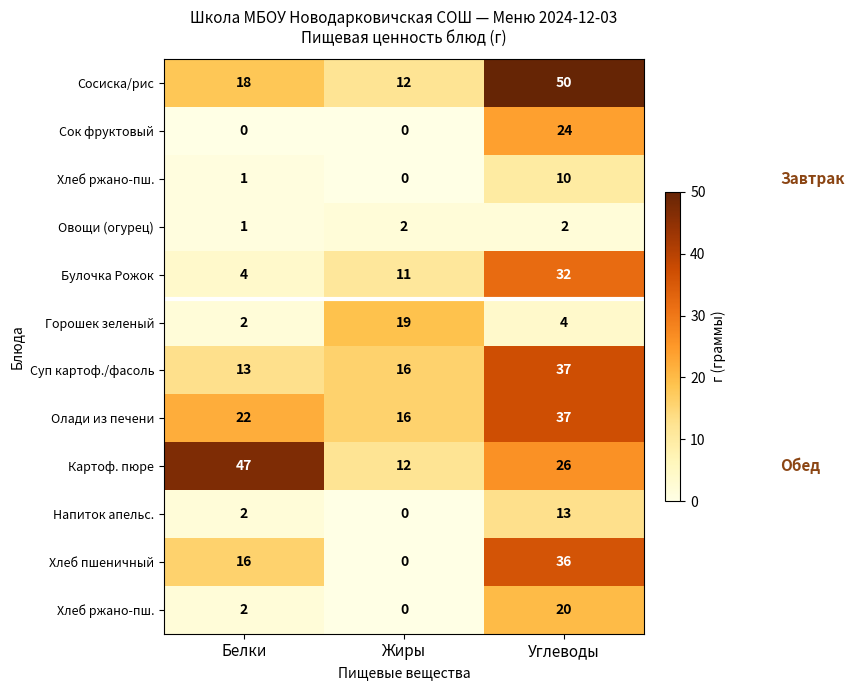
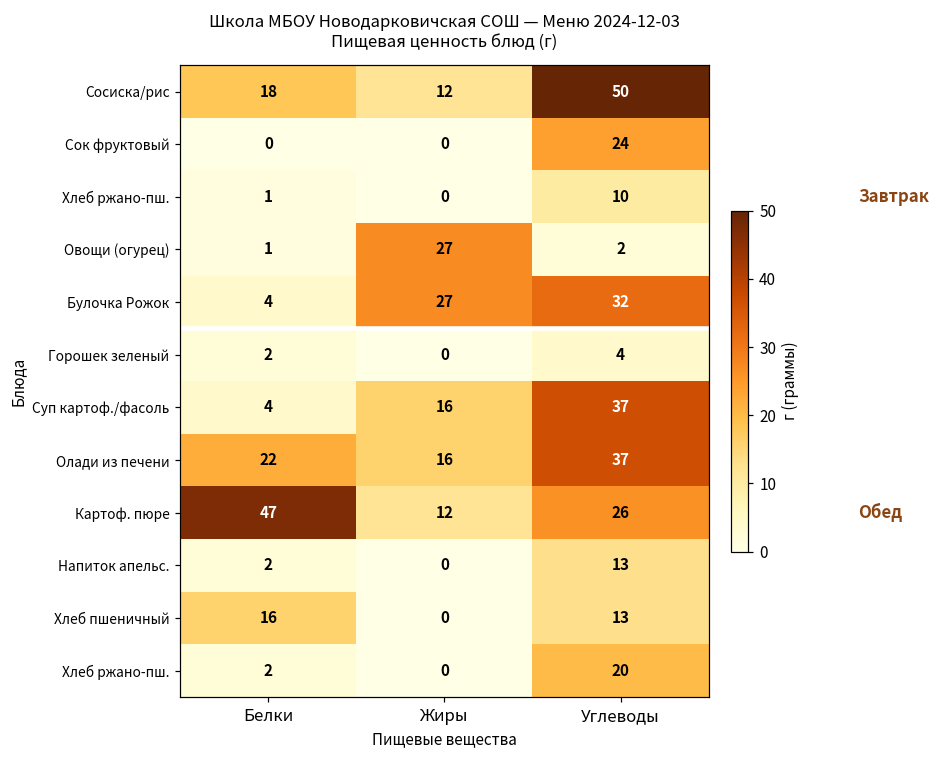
Овощи (огурец), Жиры: 2 -> 27
Булочка Рожок, Жиры: 11 -> 27
Горошек зеленый, Жиры: 19 -> 0
Суп картоф./фасоль, Белки: 13 -> 4
Хлеб пшеничный, Углеводы: 36 -> 13
